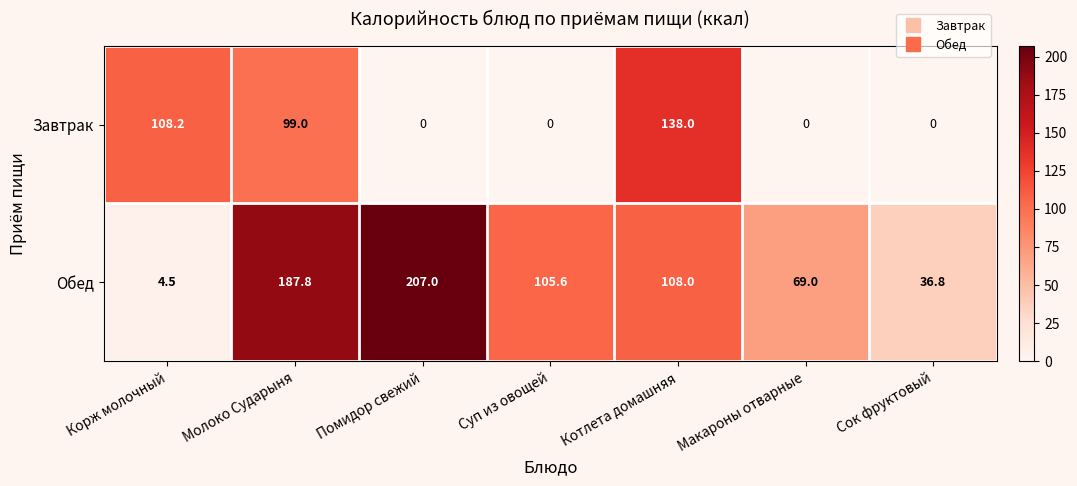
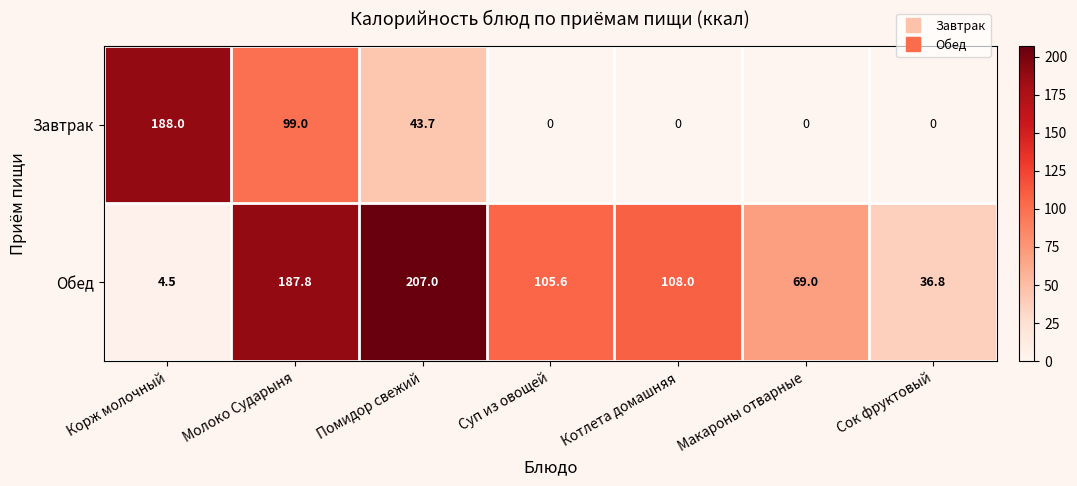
Завтрак, Корж молочный: 108.2 -> 188.0
Завтрак, Помидор свежий: 0 -> 43.7
Завтрак, Котлета домашняя: 138.0 -> 0
